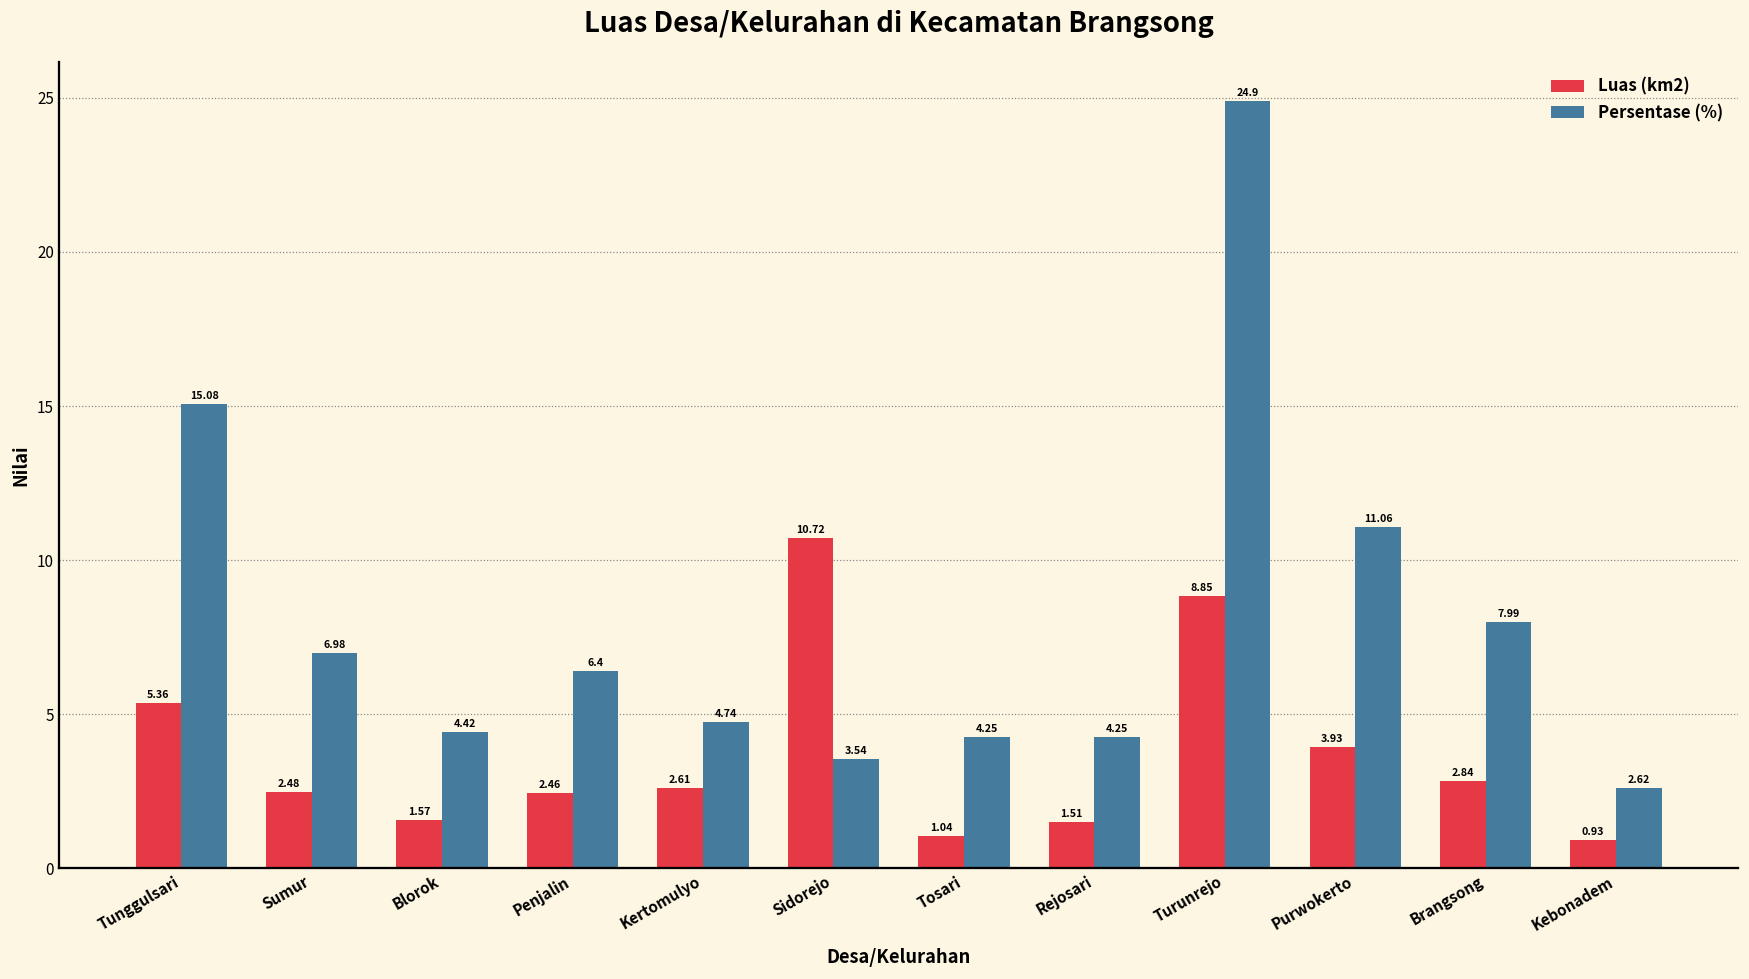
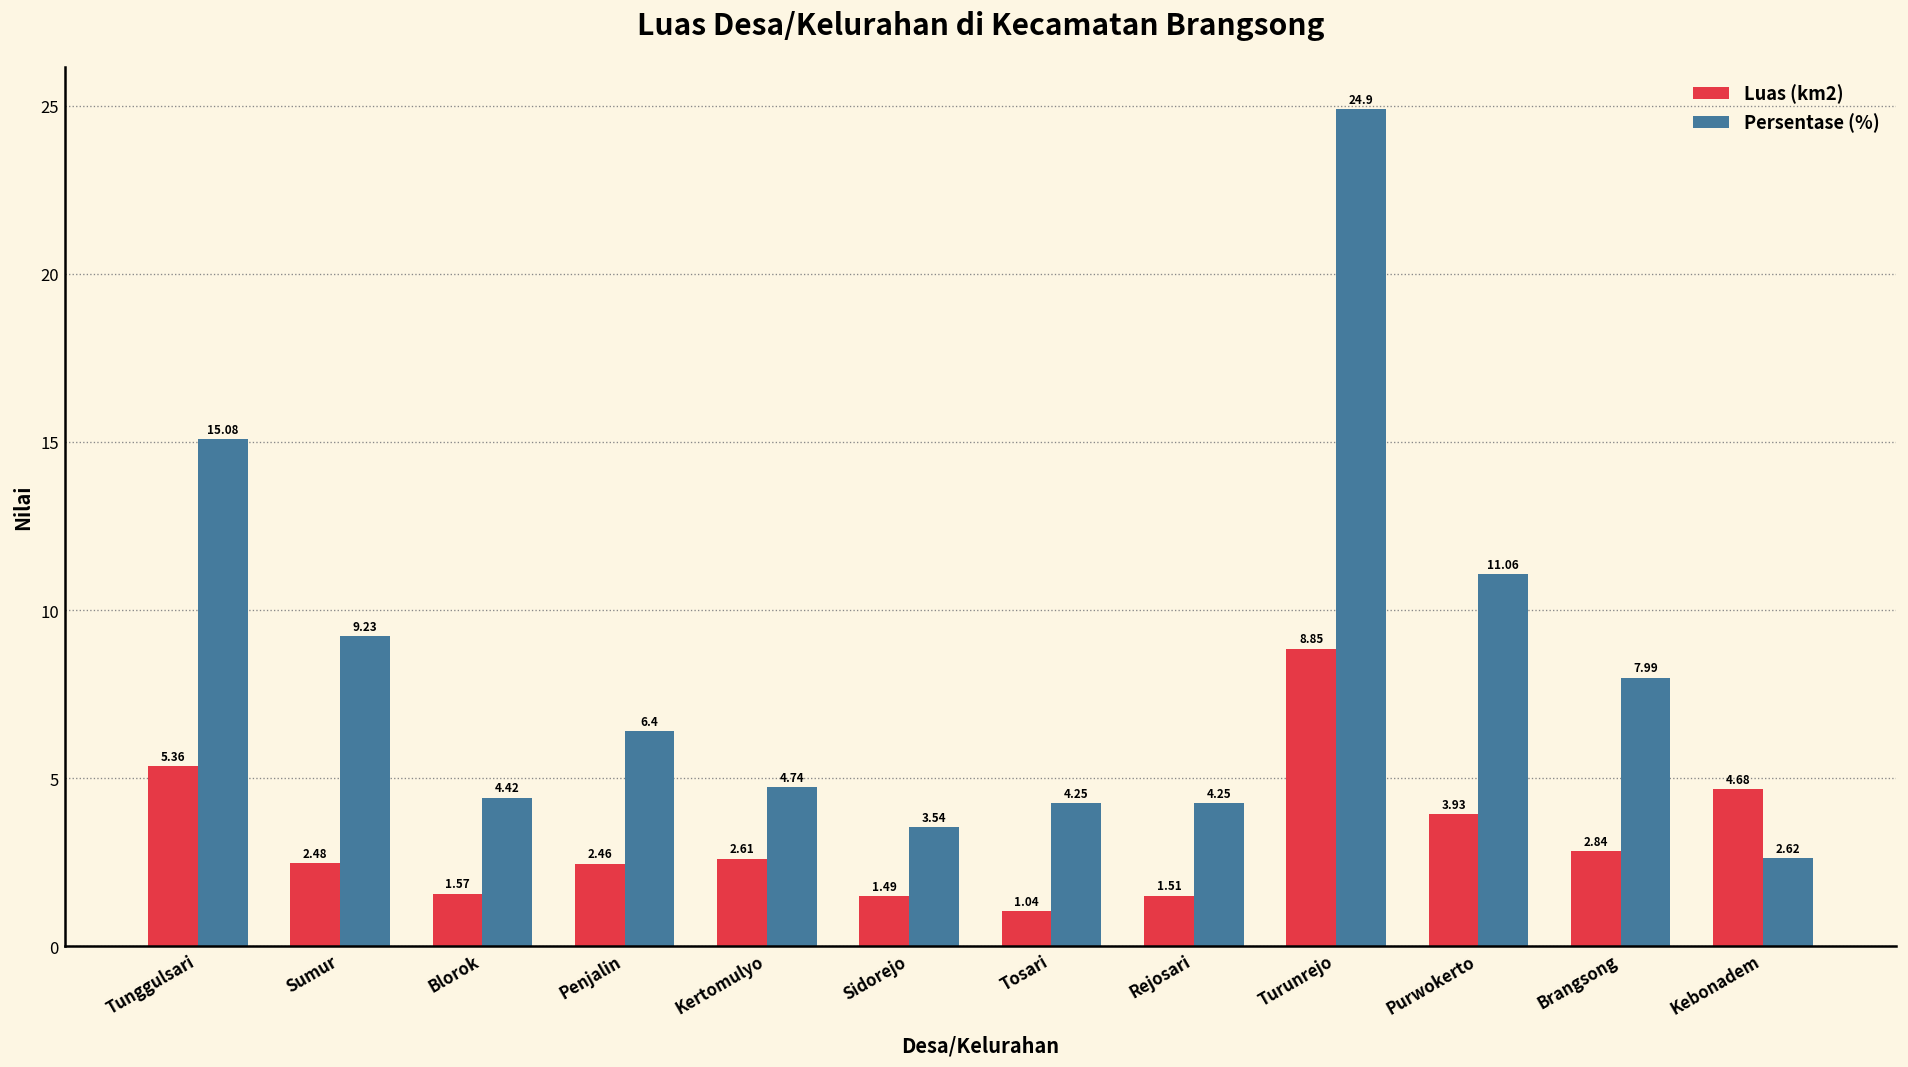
Persentase (%), Sumur: 6.98 -> 9.23
Luas (km2), Sidorejo: 10.72 -> 1.49
Luas (km2), Kebonadem: 0.93 -> 4.68
